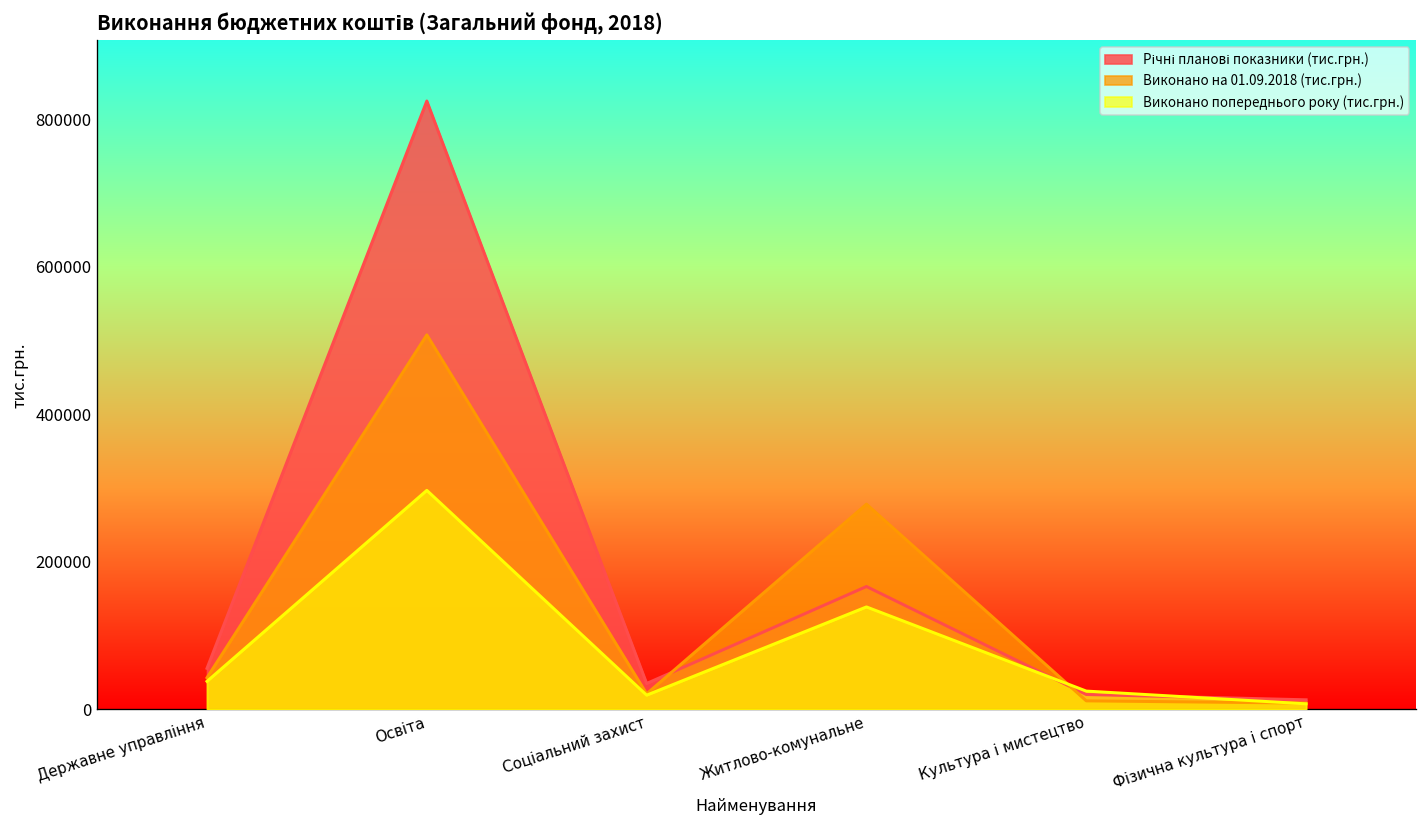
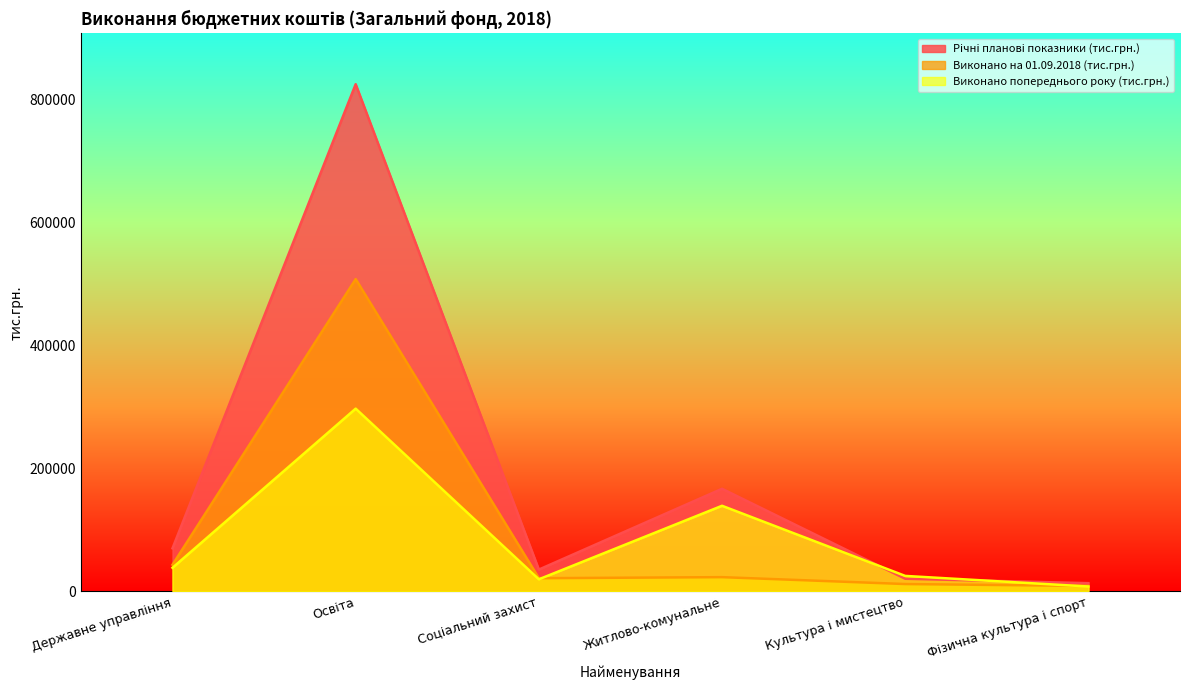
Річні планові показники (тис.грн.), Державне управління: 60000 -> 70000
Виконано на 01.09.2018 (тис.грн.), Житлово-комунальне: 280000 -> 20000
